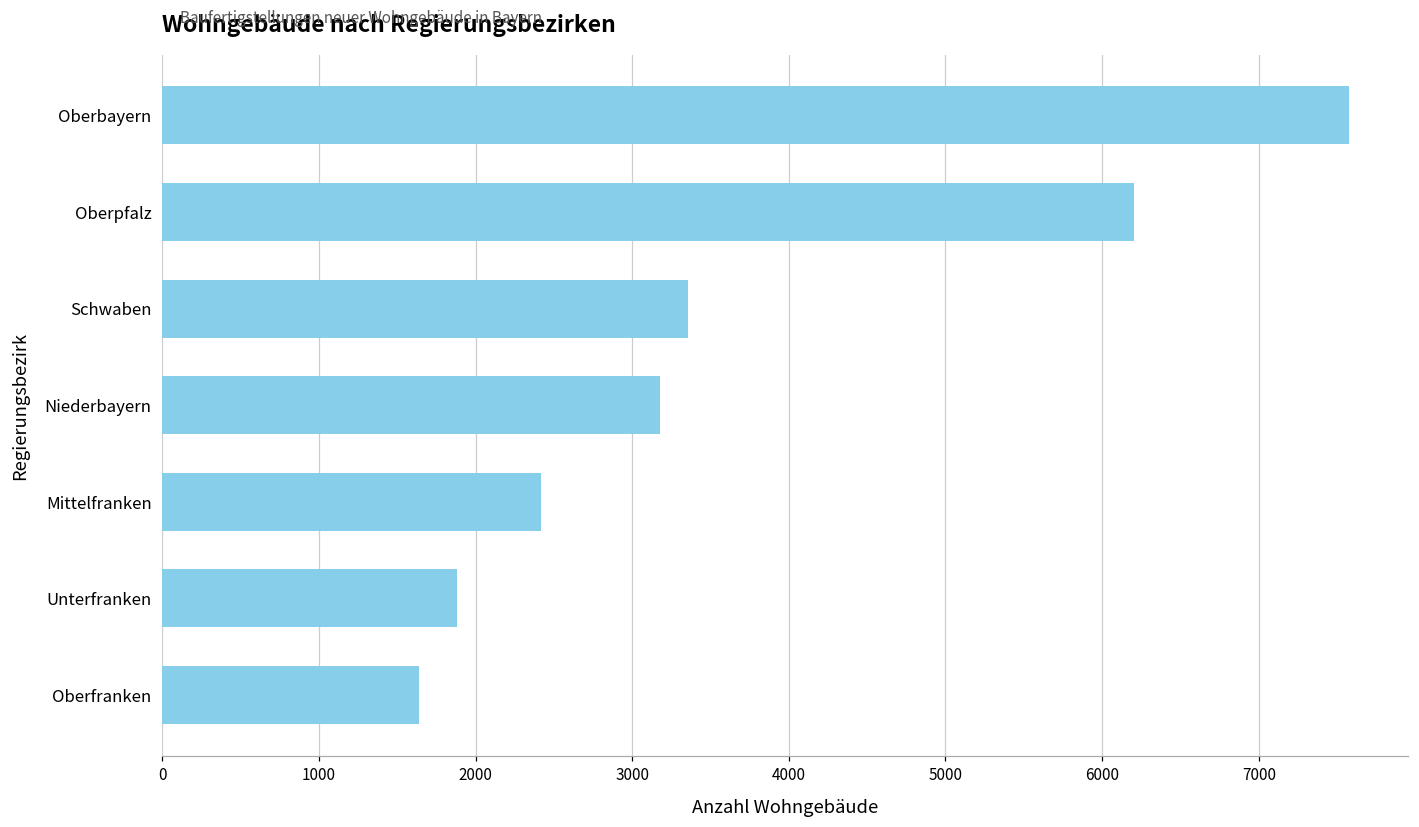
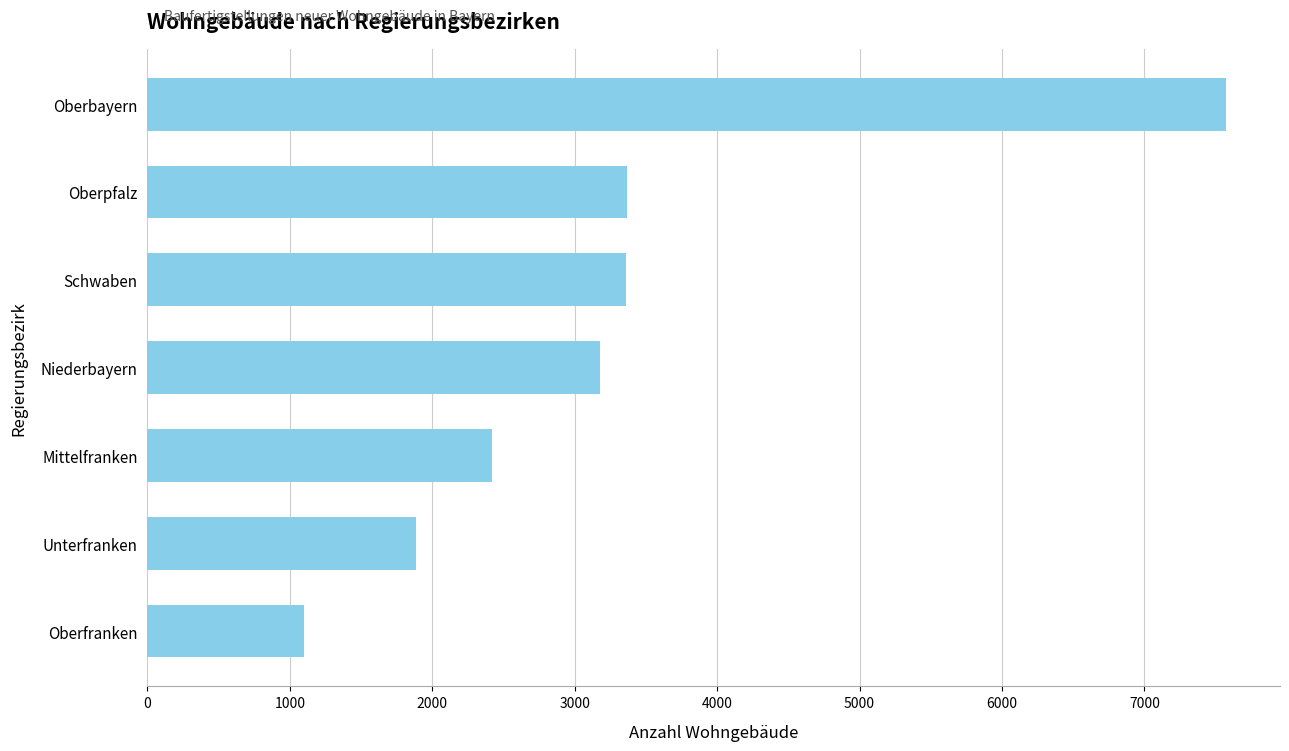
Oberpfalz: 6200 -> 3370
Oberfranken: 1640 -> 1100
